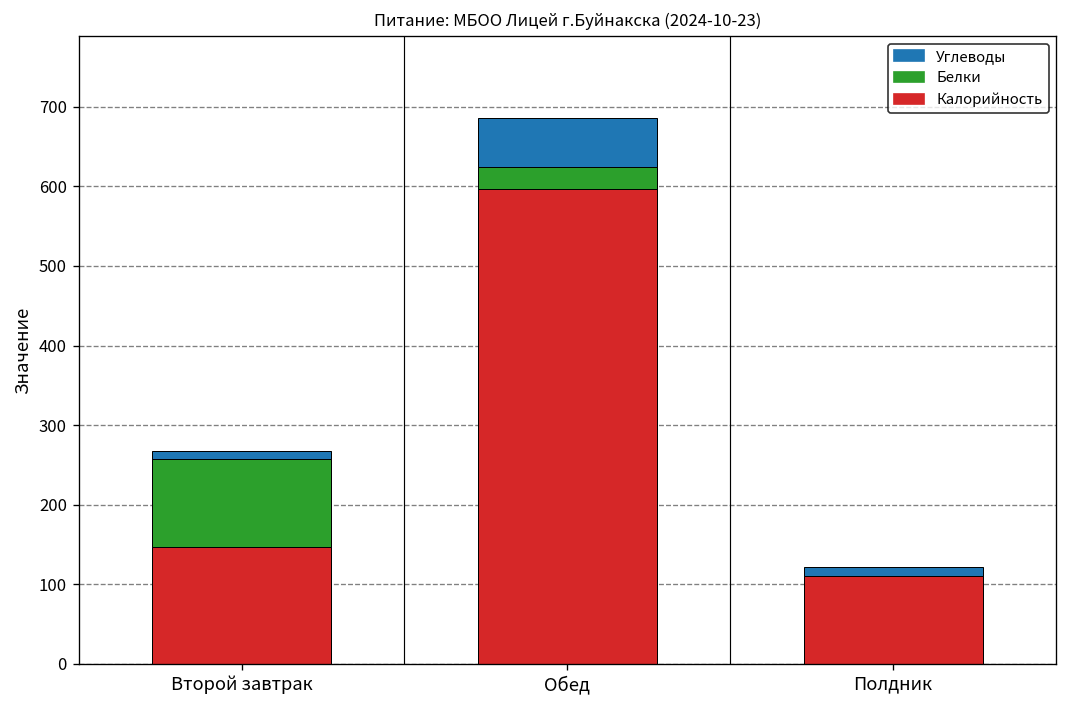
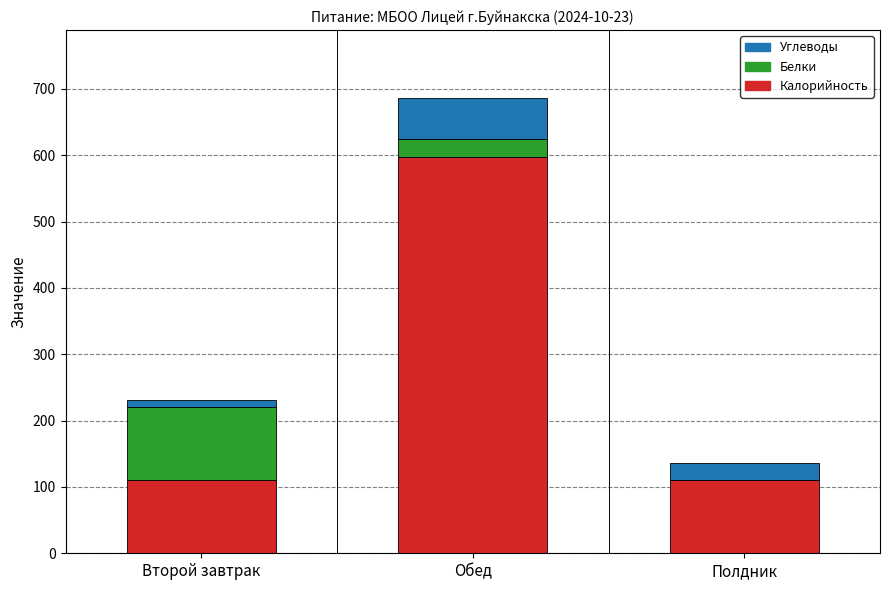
Калорийность, Второй завтрак: 150 -> 110
Углеводы, Полдник: 10 -> 30
